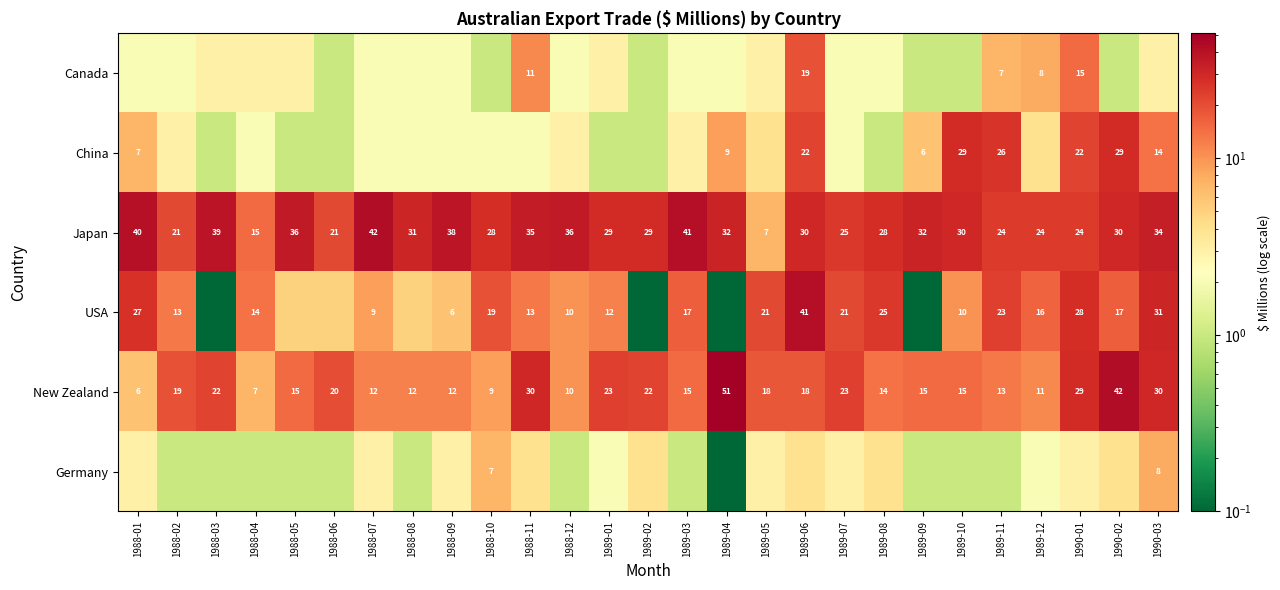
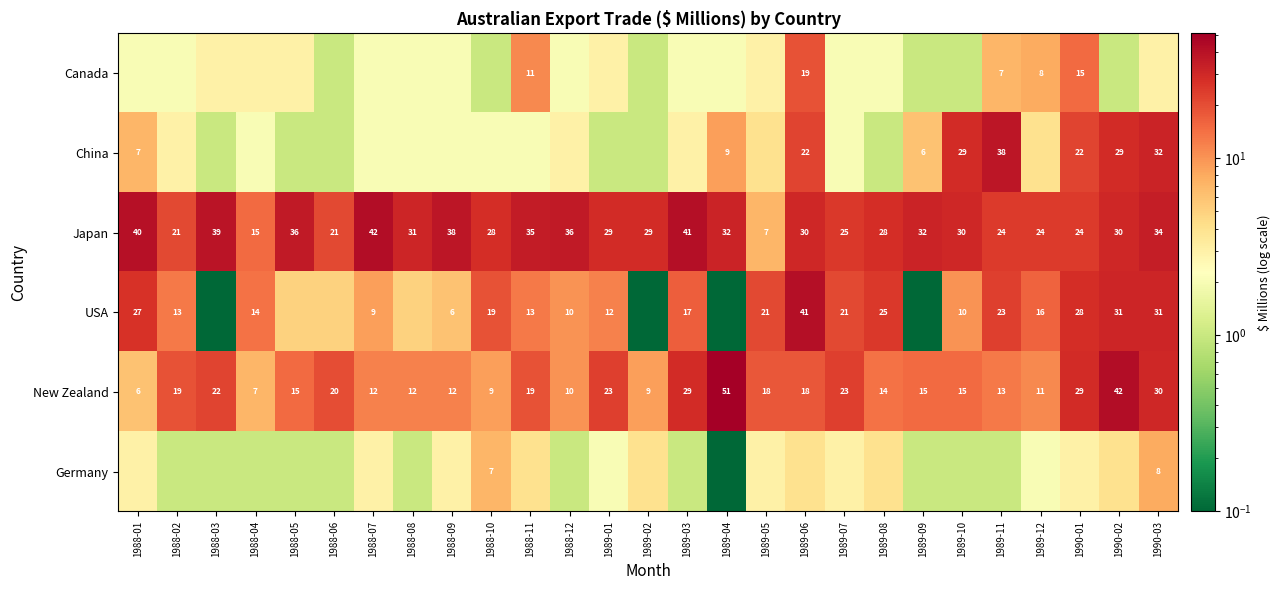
China, 1989-11: 26 -> 38
China, 1990-03: 14 -> 32
USA, 1990-02: 17 -> 31
New Zealand, 1988-11: 30 -> 19
New Zealand, 1989-02: 22 -> 9
New Zealand, 1989-03: 15 -> 29
